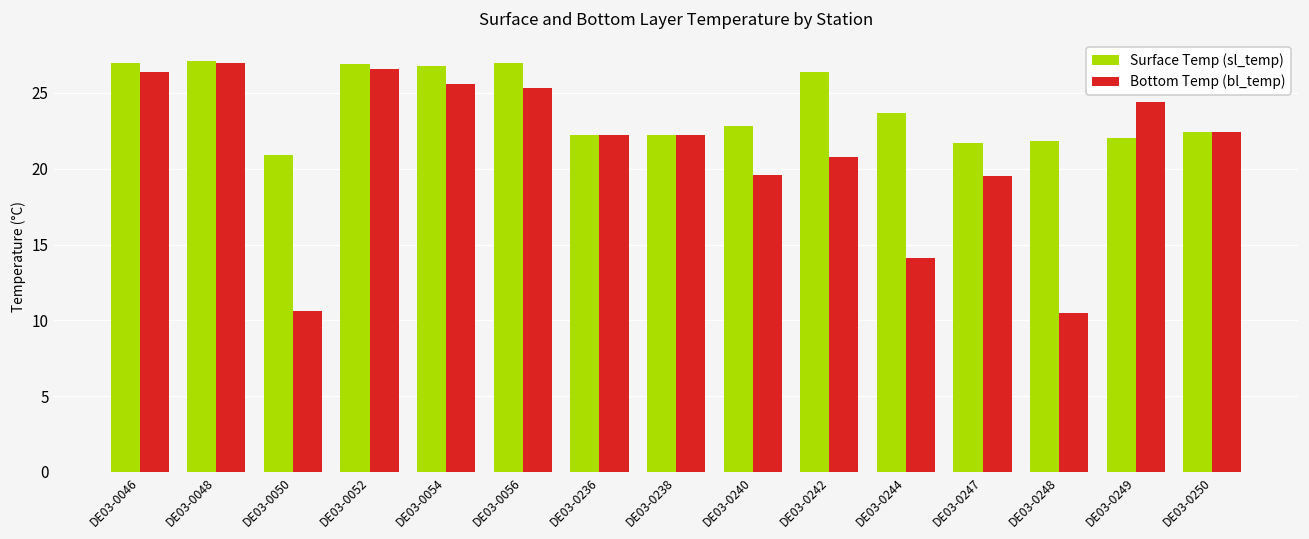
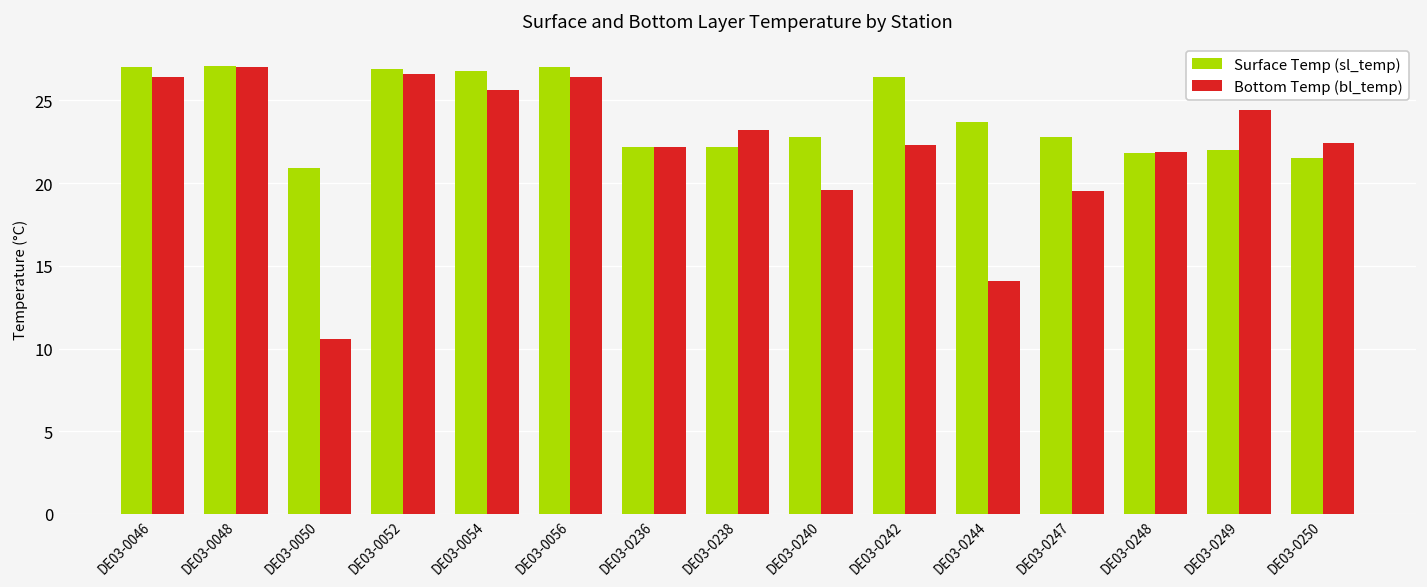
Bottom Temp (bl_temp), DE03-0056: 25.3 -> 26.4
Bottom Temp (bl_temp), DE03-0238: 22.2 -> 23.2
Bottom Temp (bl_temp), DE03-0242: 20.8 -> 22.3
Surface Temp (sl_temp), DE03-0247: 21.7 -> 22.8
Bottom Temp (bl_temp), DE03-0248: 10.5 -> 21.9
Surface Temp (sl_temp), DE03-0250: 22.4 -> 21.5
